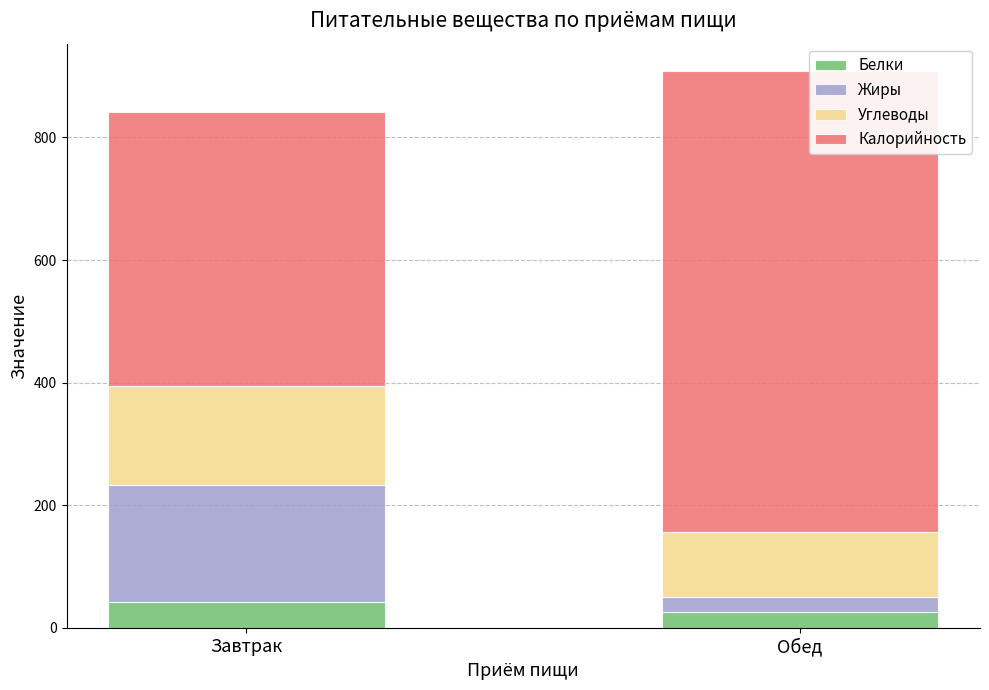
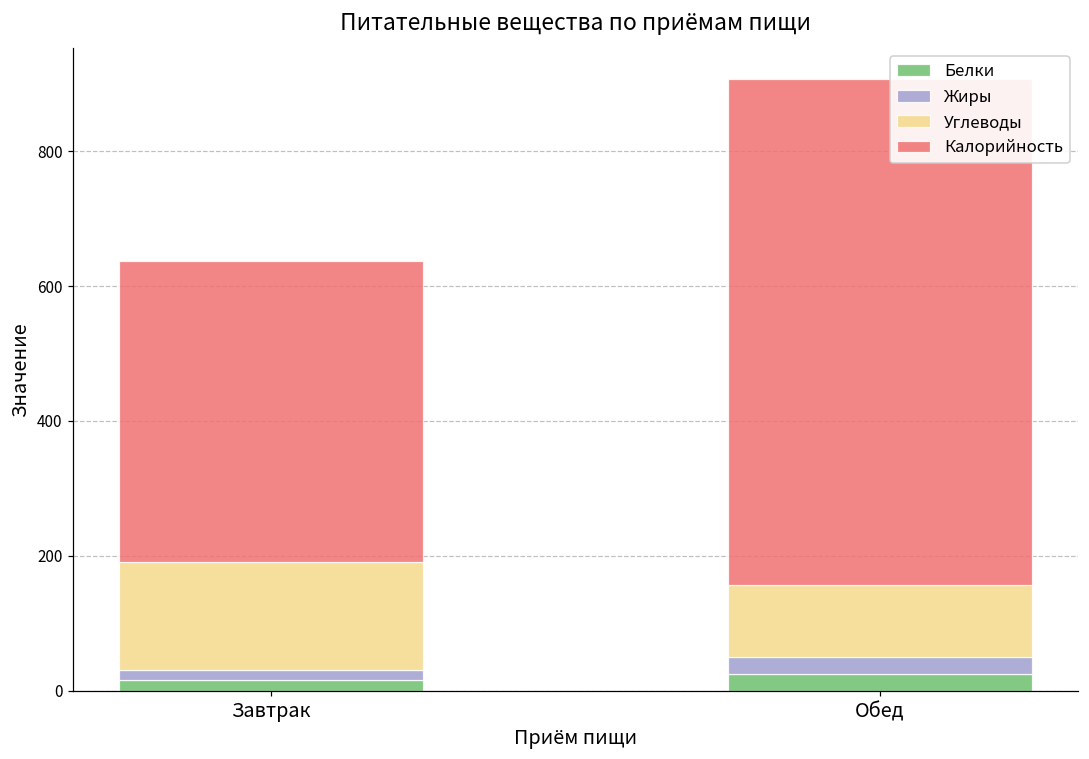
Белки, Завтрак: 40 -> 20
Жиры, Завтрак: 190 -> 10
